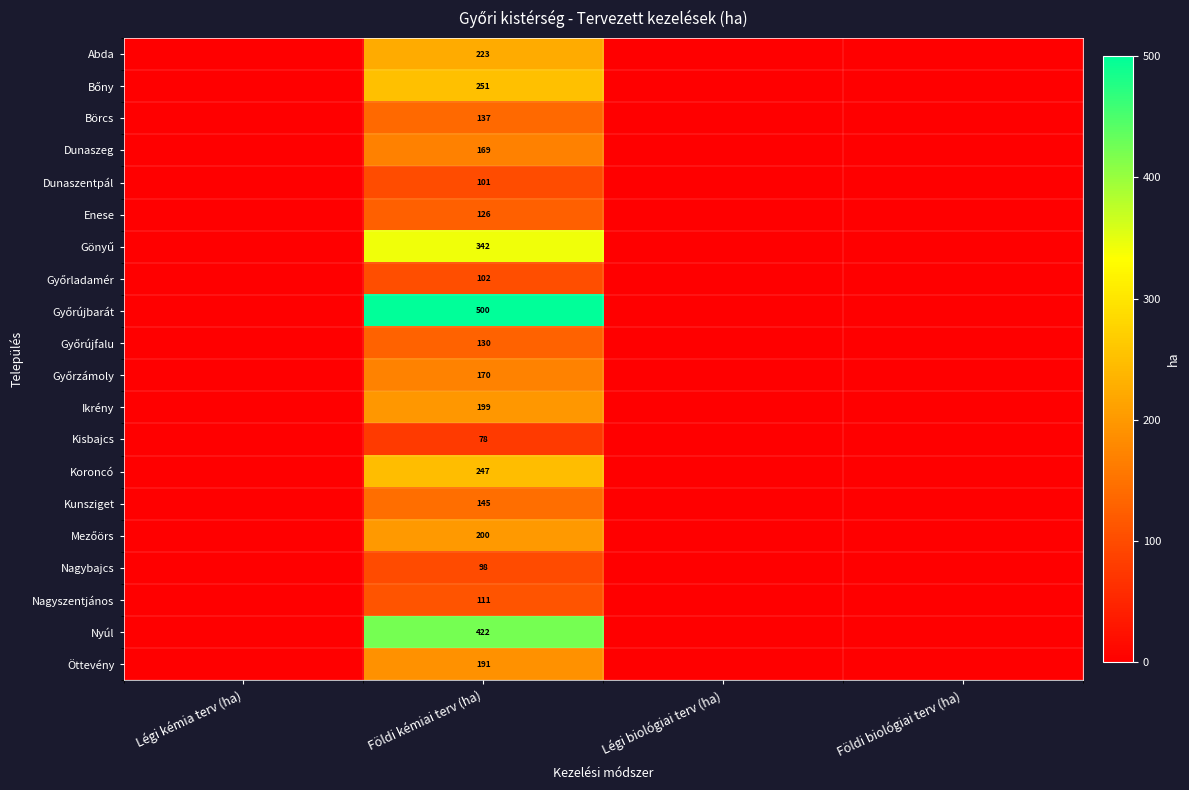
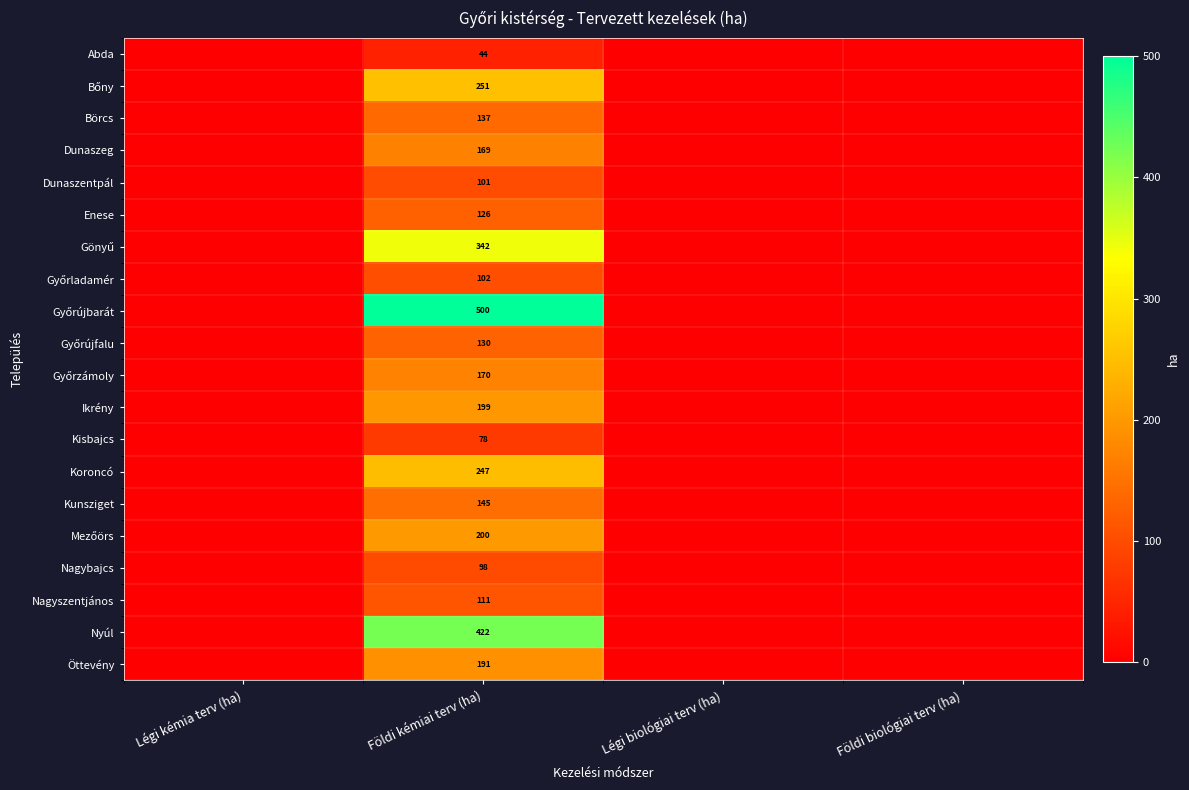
Abda, Földi kémiai terv (ha): 223 -> 44
